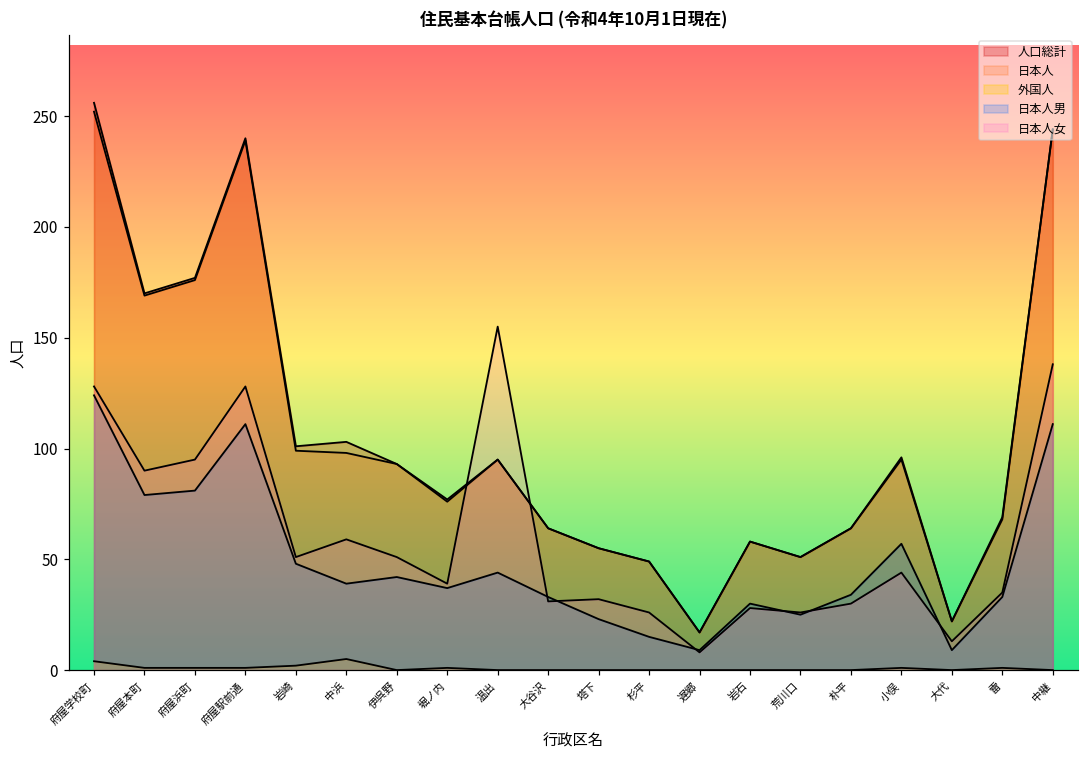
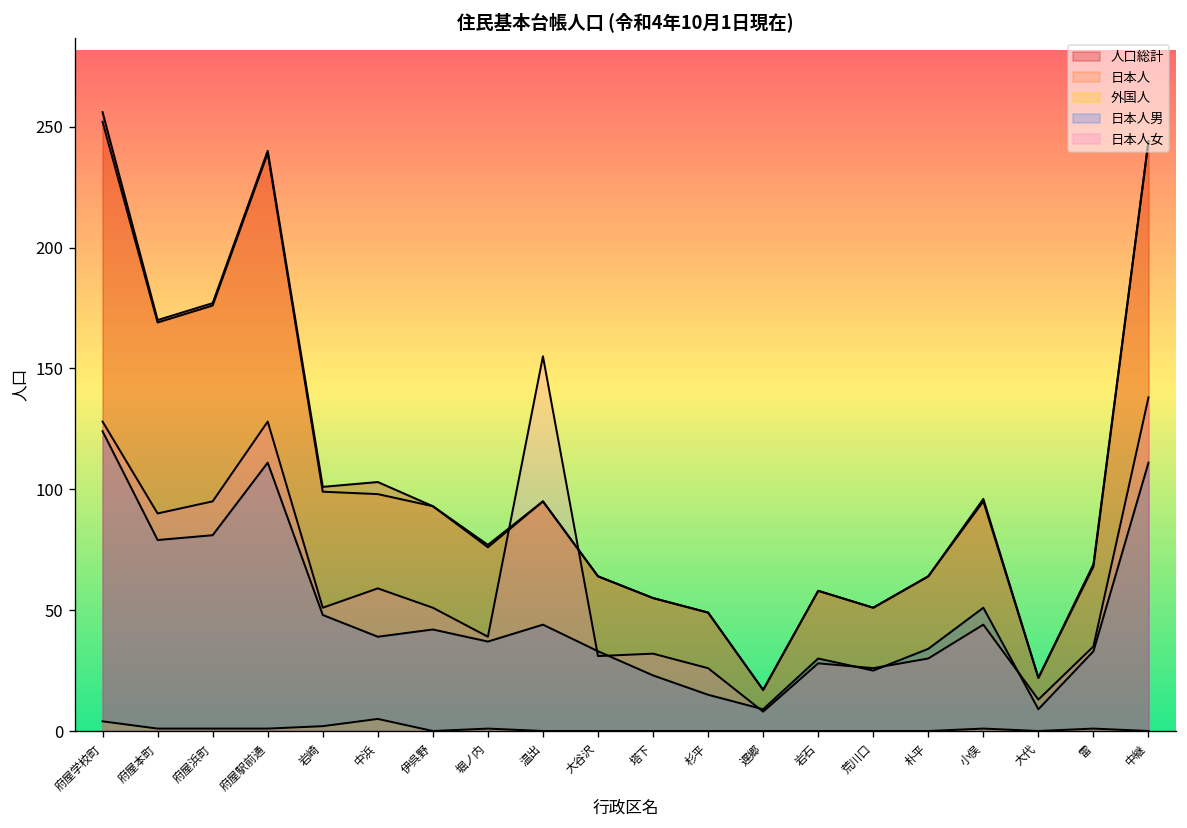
日本人男, 小俣: 57 -> 51
